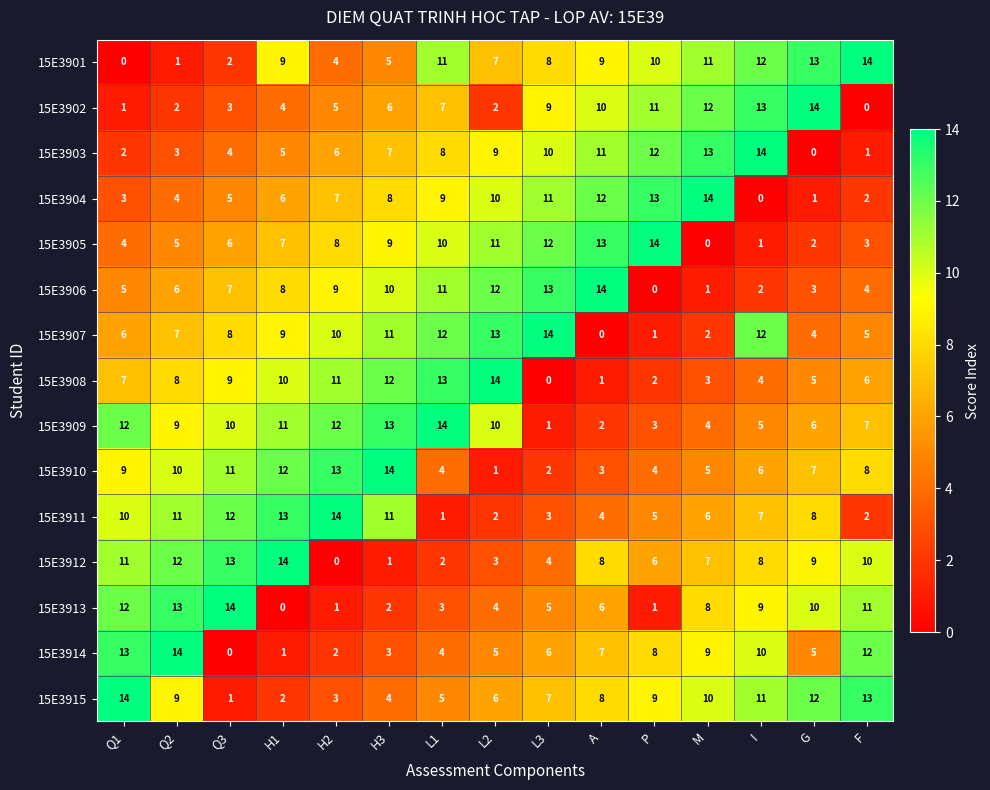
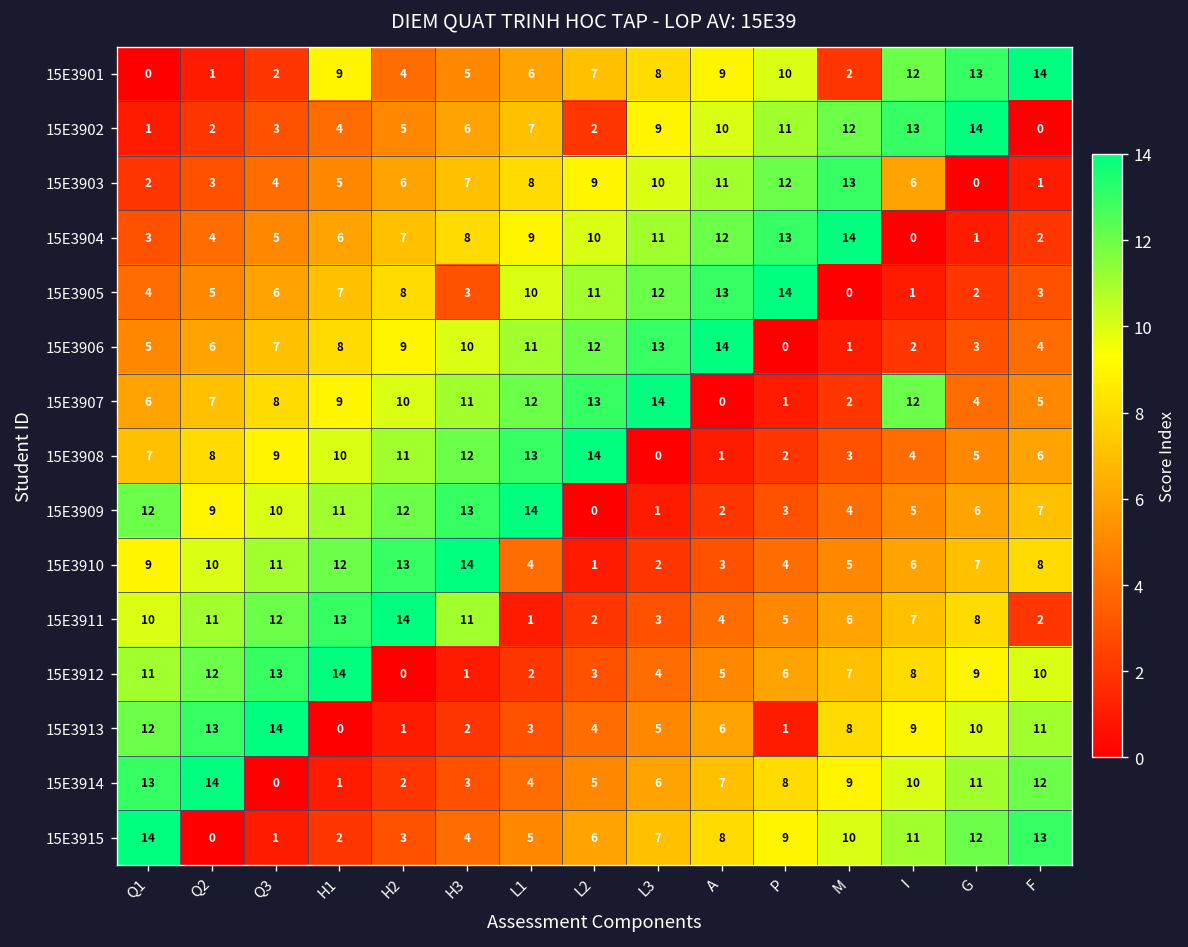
15E3901, L1: 11 -> 6
15E3901, M: 11 -> 2
15E3903, I: 14 -> 6
15E3905, H3: 9 -> 3
15E3909, L2: 10 -> 0
15E3912, A: 8 -> 5
15E3914, G: 5 -> 11
15E3915, Q2: 9 -> 0
